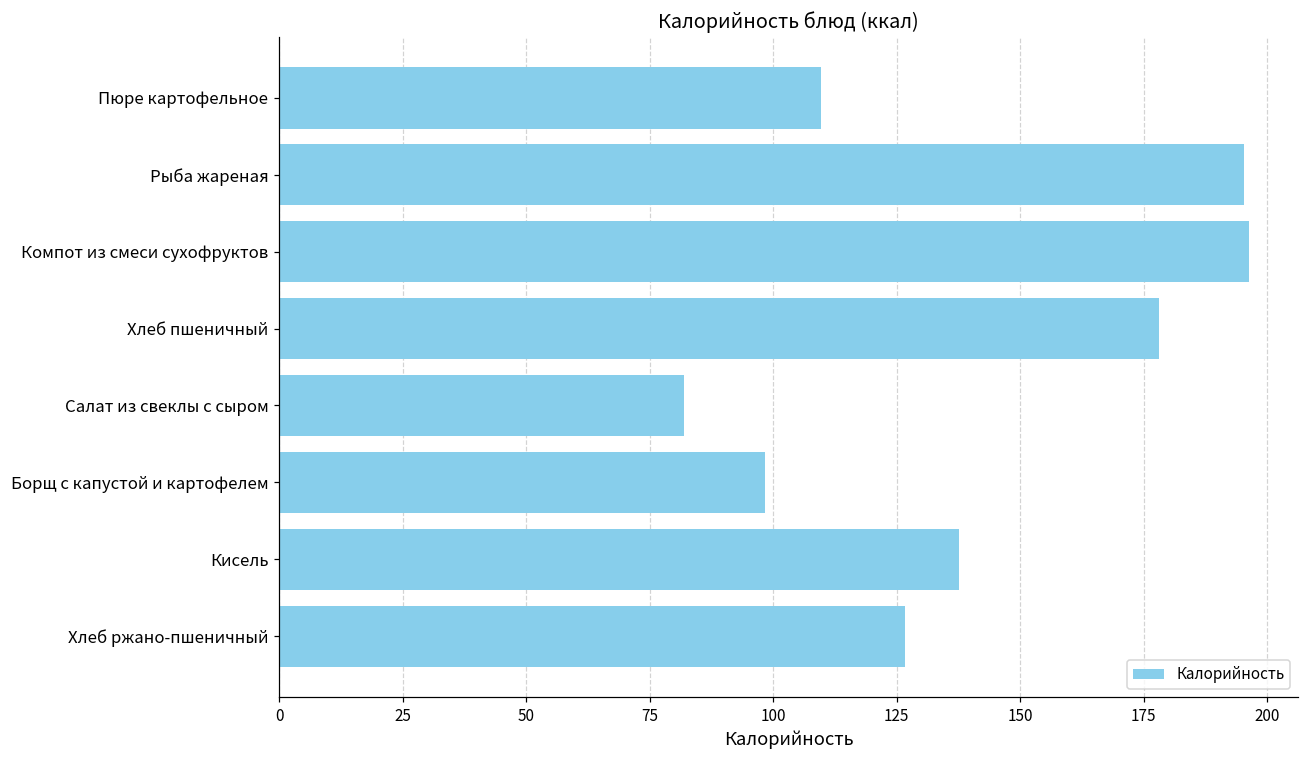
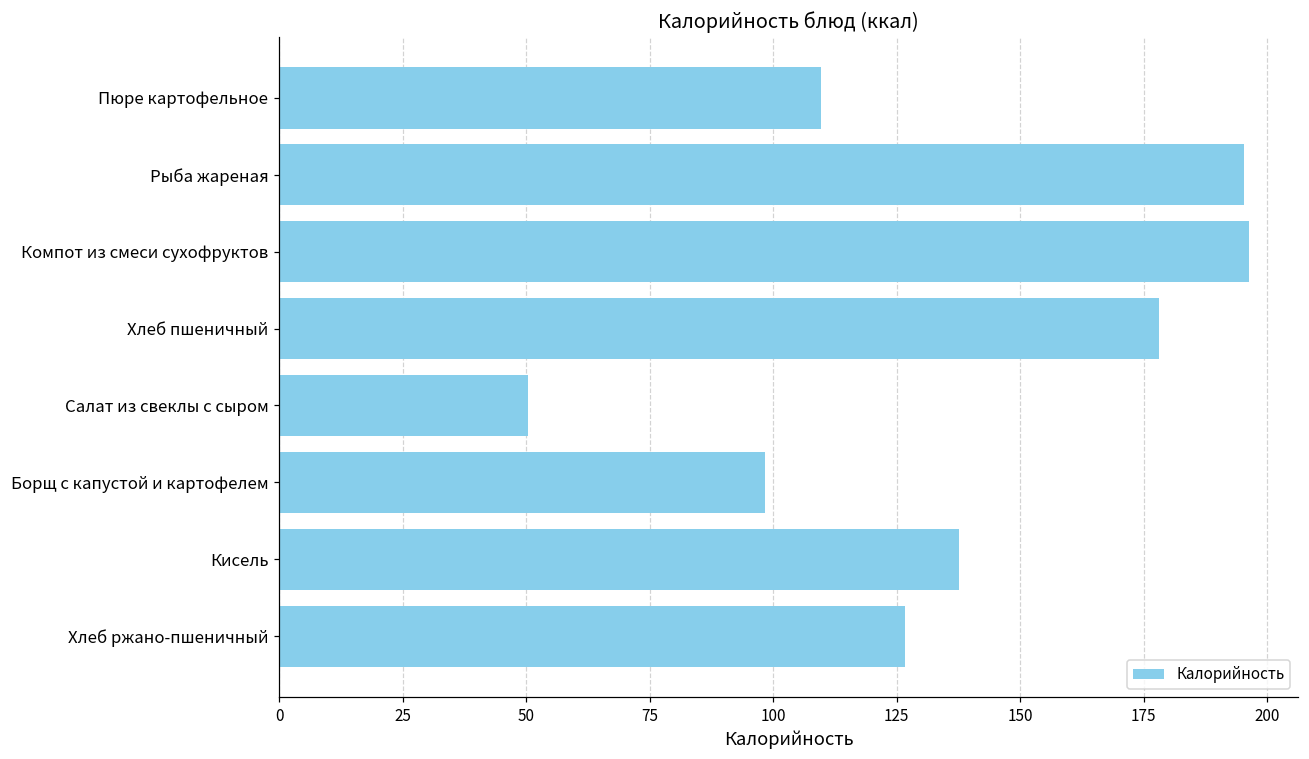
Салат из свеклы с сыром: 82 -> 50
